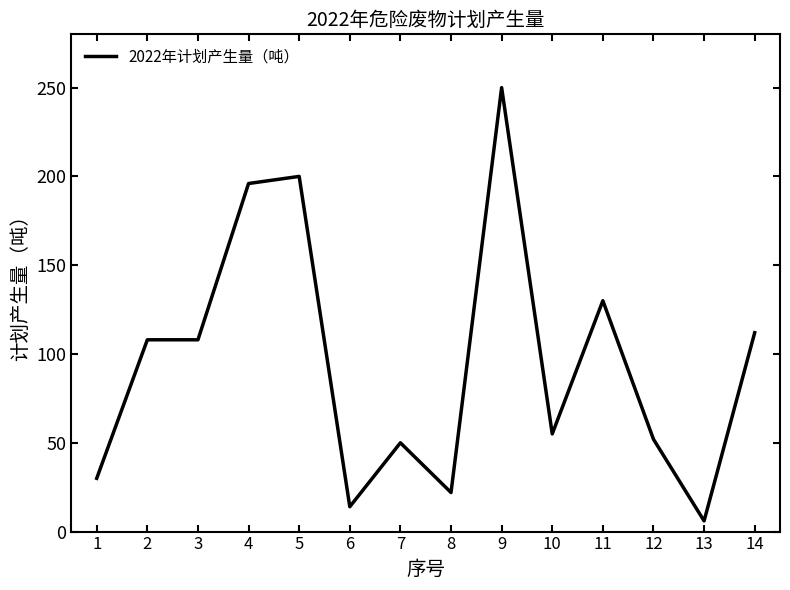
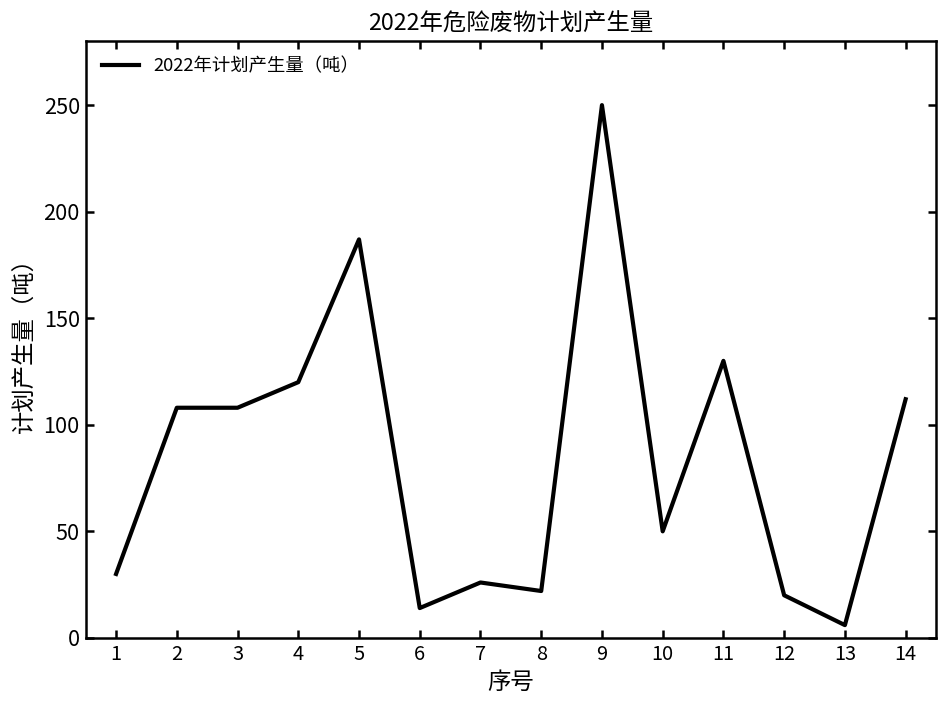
4: 196 -> 120
5: 200 -> 187
7: 50 -> 26
10: 55 -> 50
12: 52 -> 20
